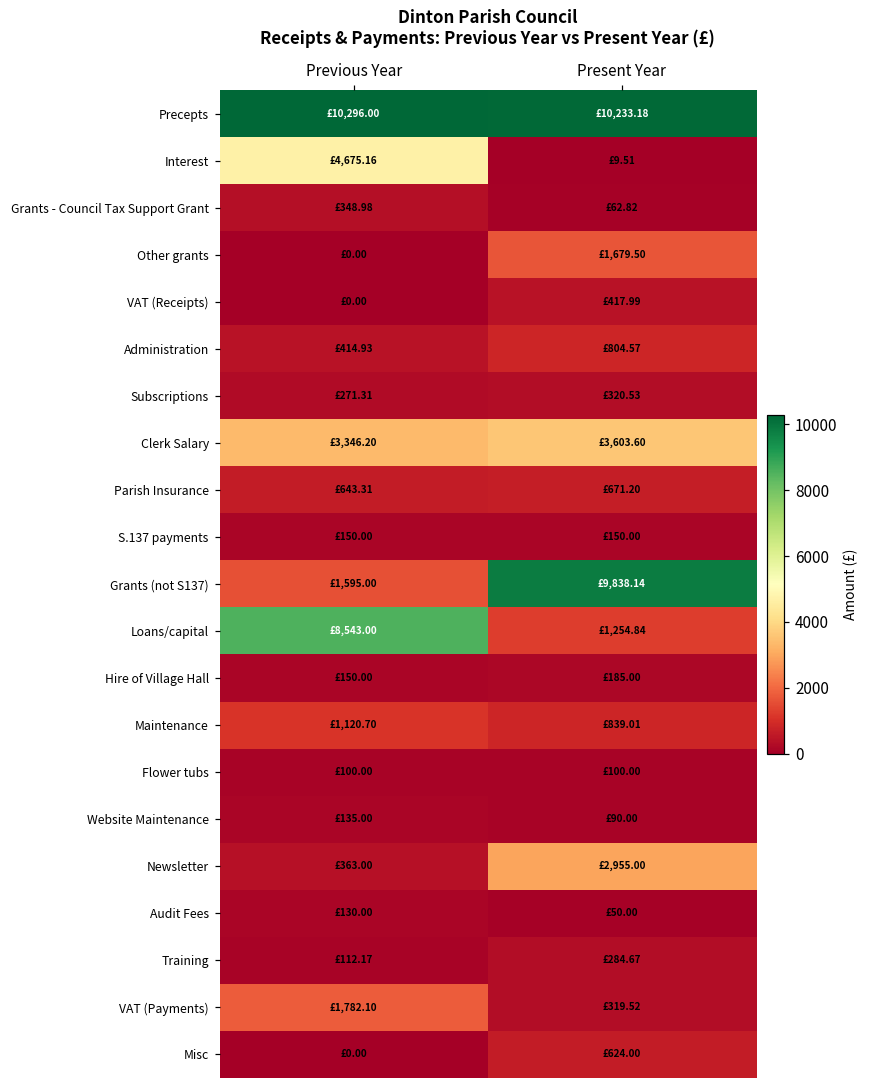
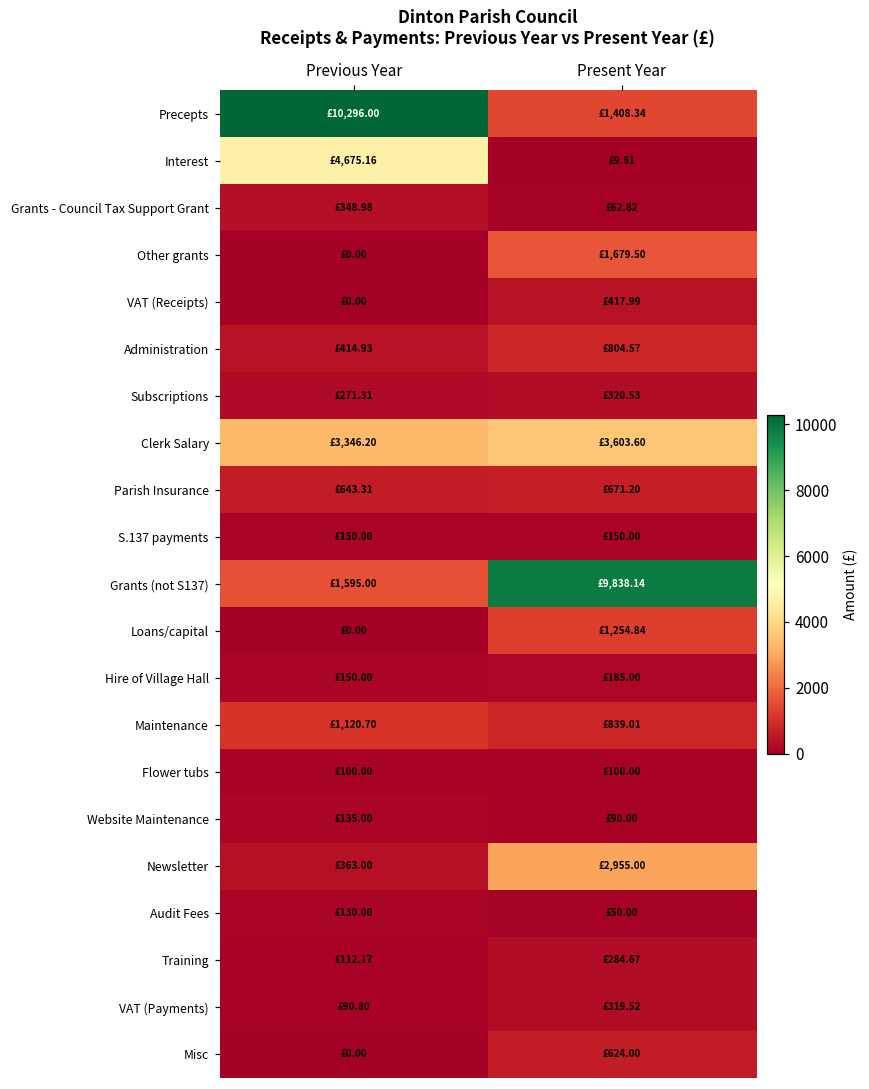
Precepts, Present Year: £10,233.18 -> £1,408.34
Loans/capital, Previous Year: £8,543.00 -> £0.00
VAT (Payments), Previous Year: £1,782.10 -> £90.80
